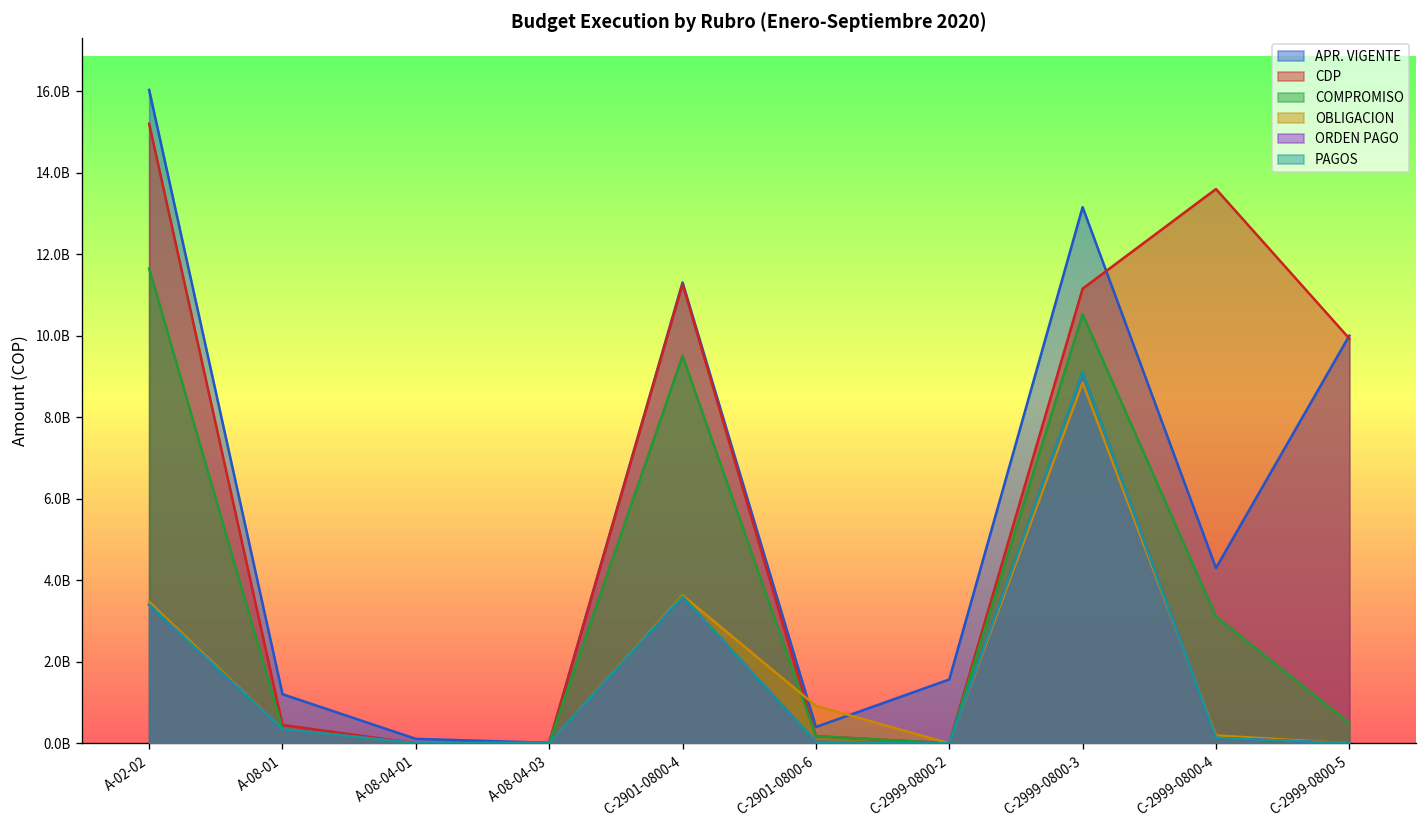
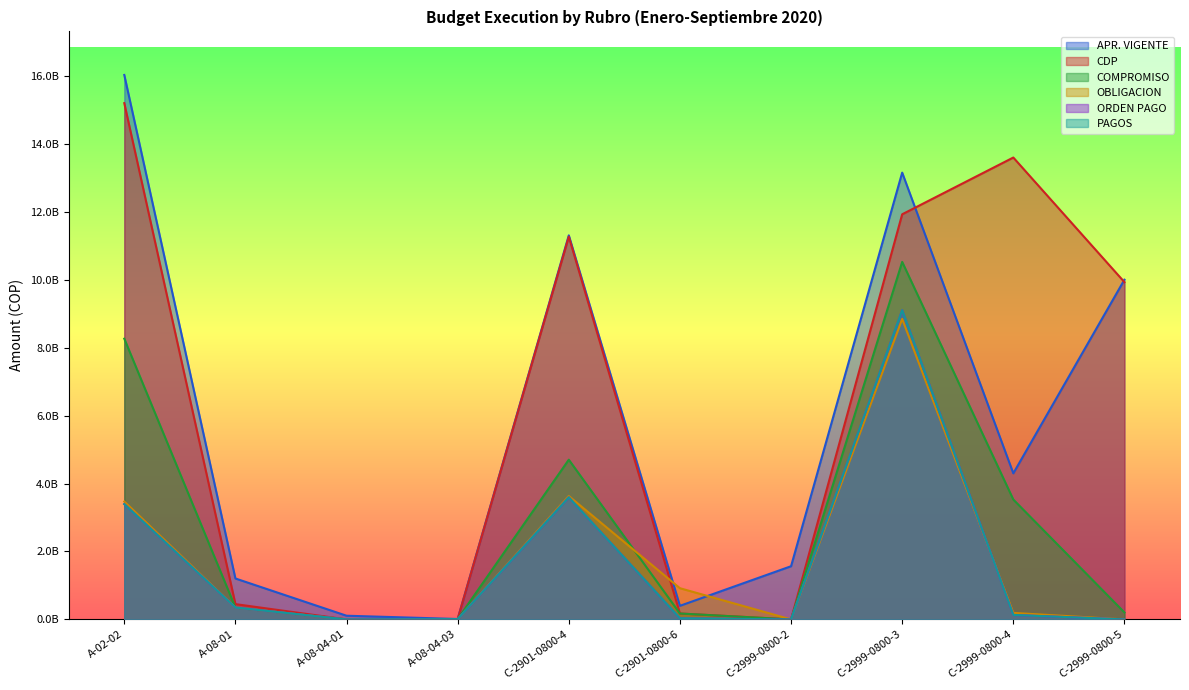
COMPROMISO, A-02-02: 11600000000 -> 8300000000
COMPROMISO, C-2901-0800-4: 9500000000 -> 4700000000
CDP, C-2999-0800-3: 11200000000 -> 11900000000
COMPROMISO, C-2999-0800-4: 3100000000 -> 3500000000
COMPROMISO, C-2999-0800-5: 500000000 -> 200000000
